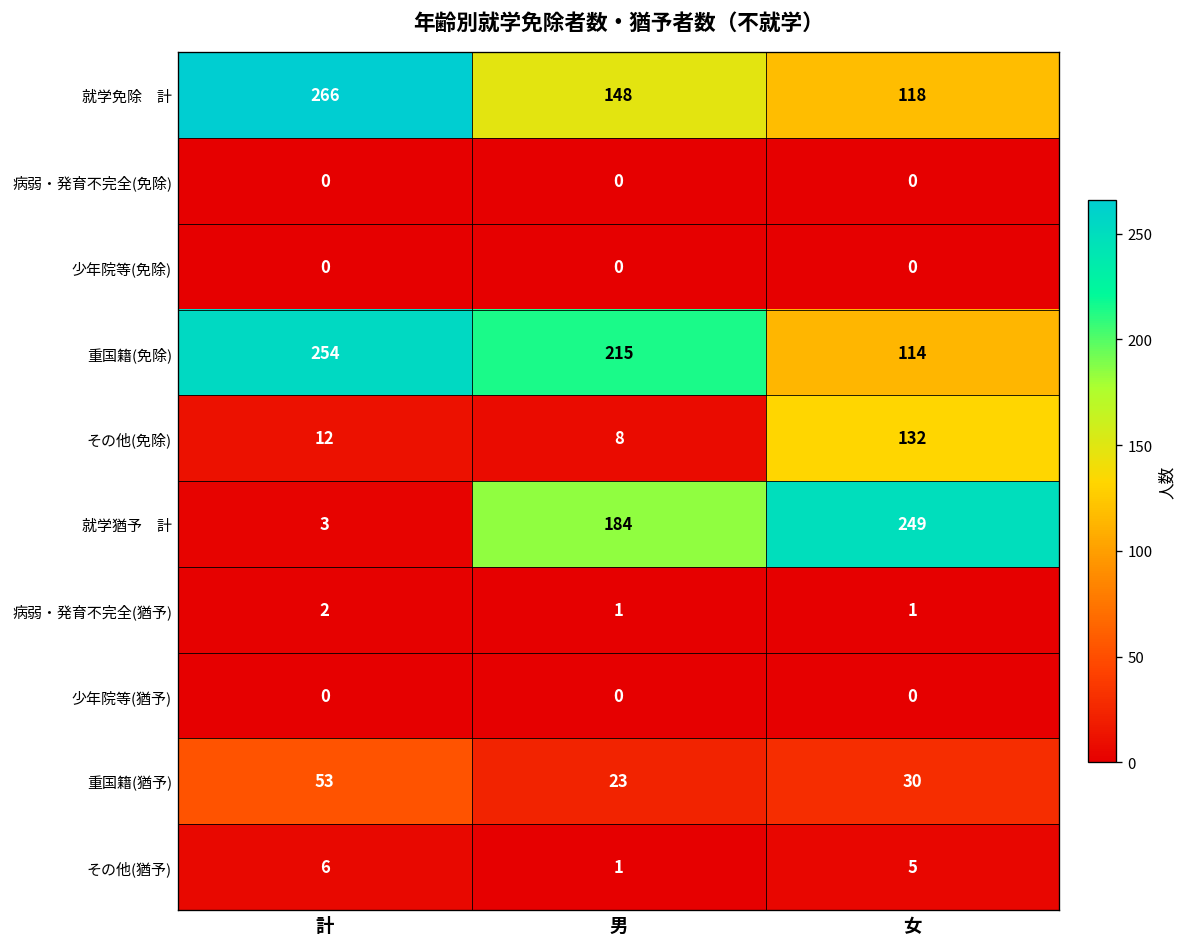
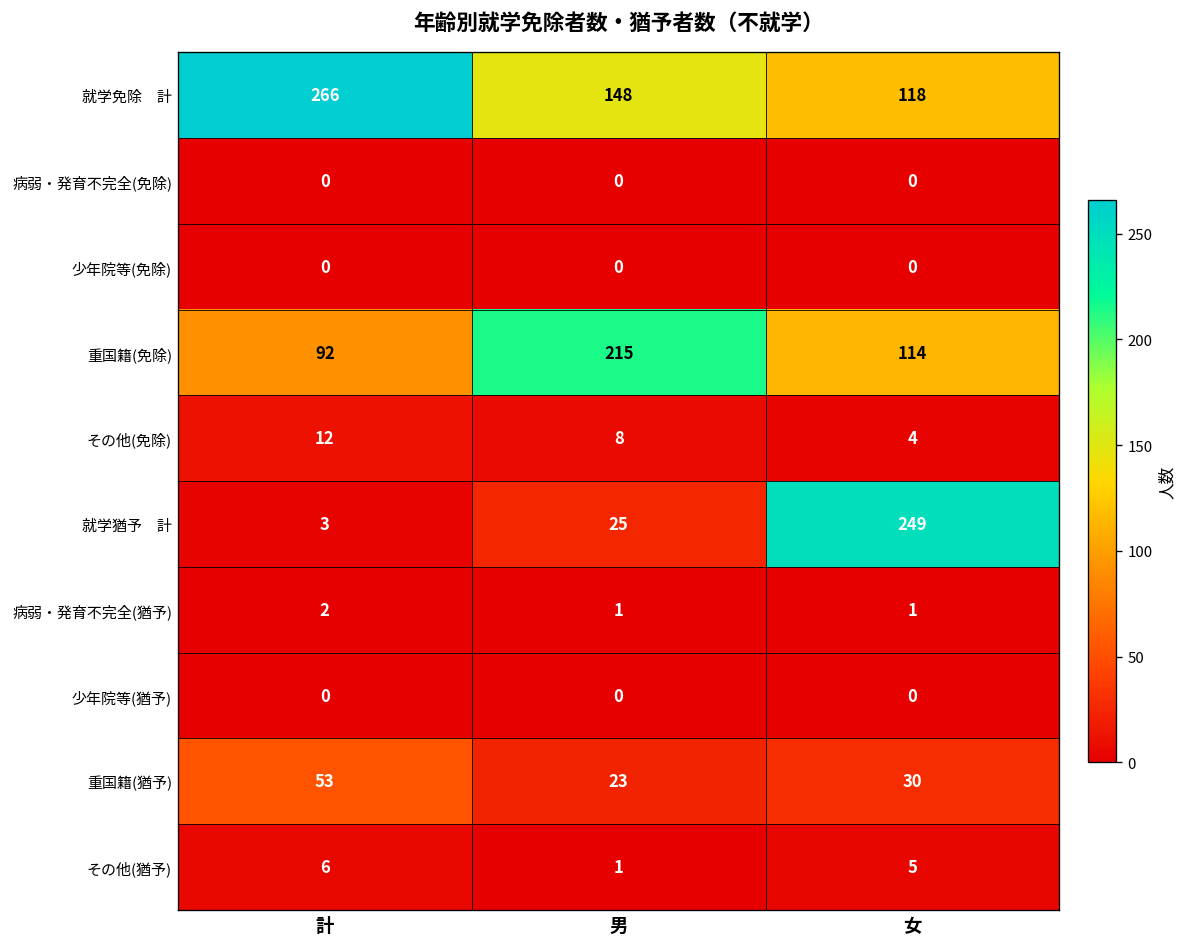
重国籍(免除), 計: 254 -> 92
その他(免除), 女: 132 -> 4
就学猶予 計, 男: 184 -> 25
